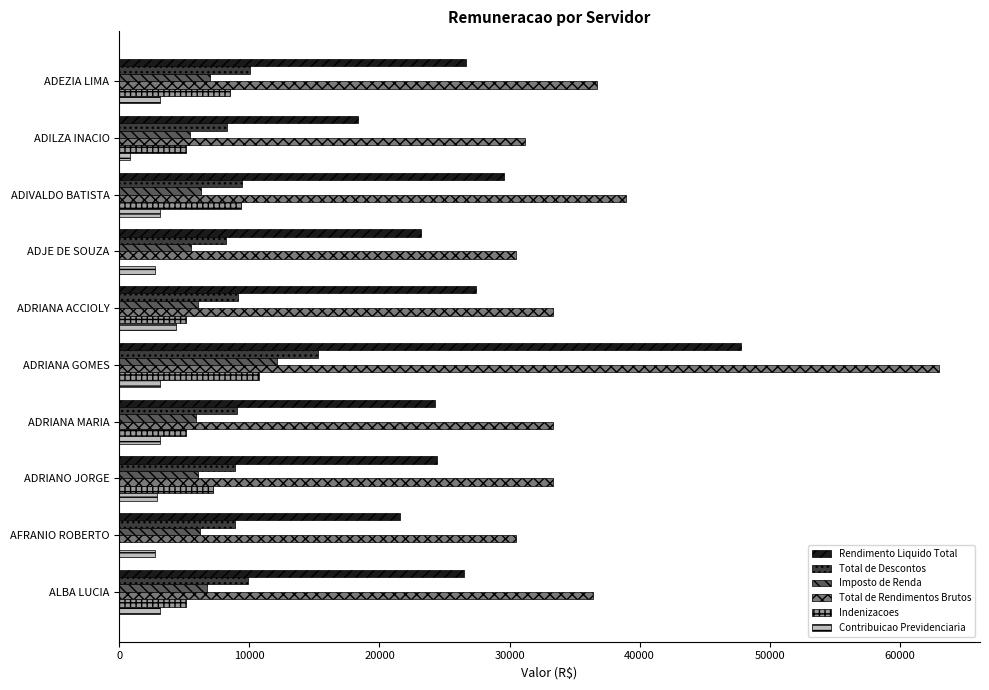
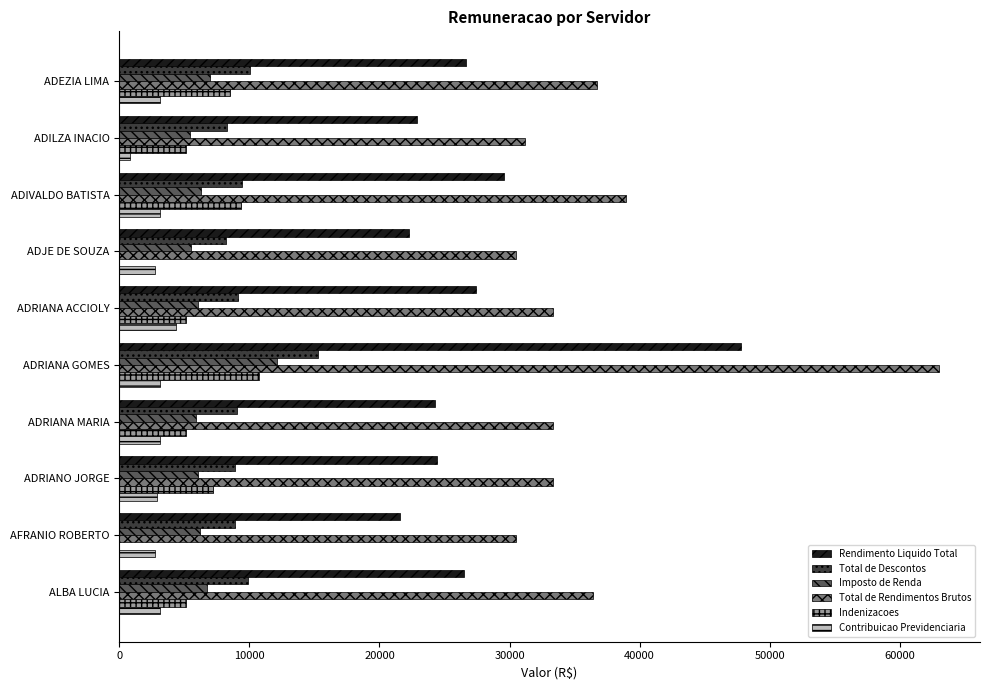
Rendimento Liquido Total, ADILZA INACIO: 18400 -> 22900
Rendimento Liquido Total, ADJE DE SOUZA: 23200 -> 22300
